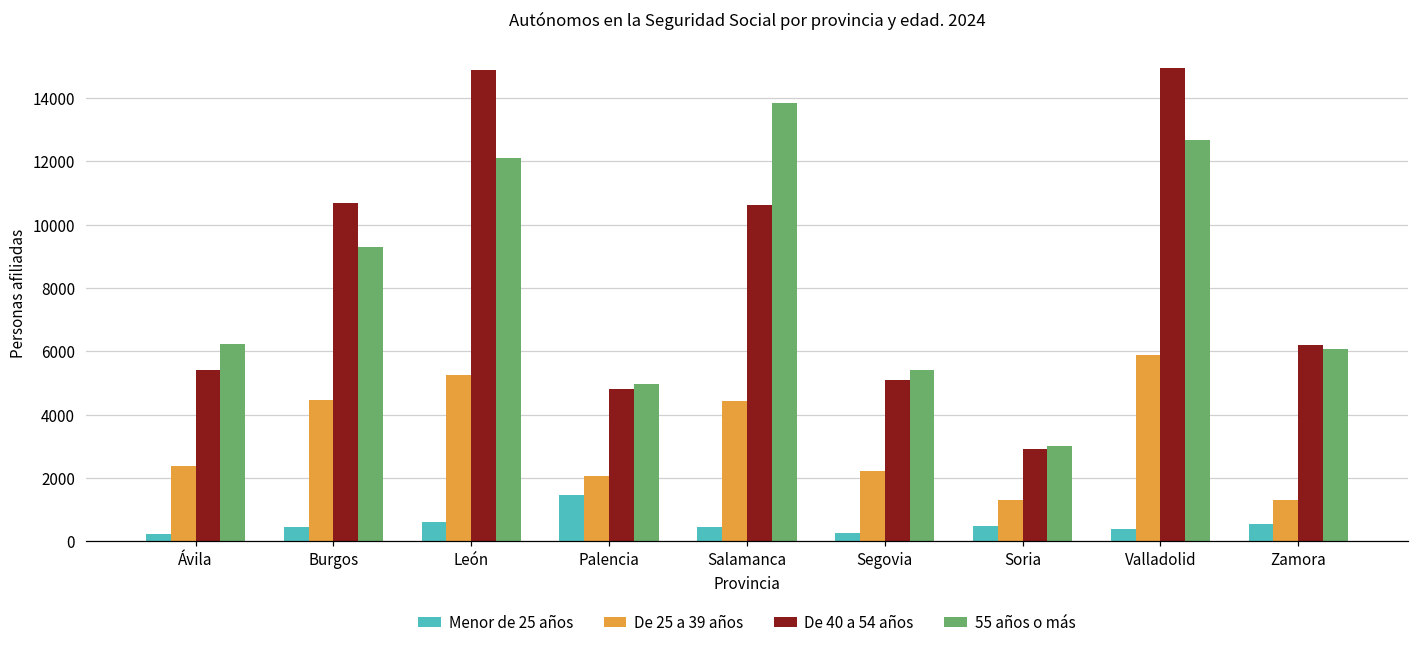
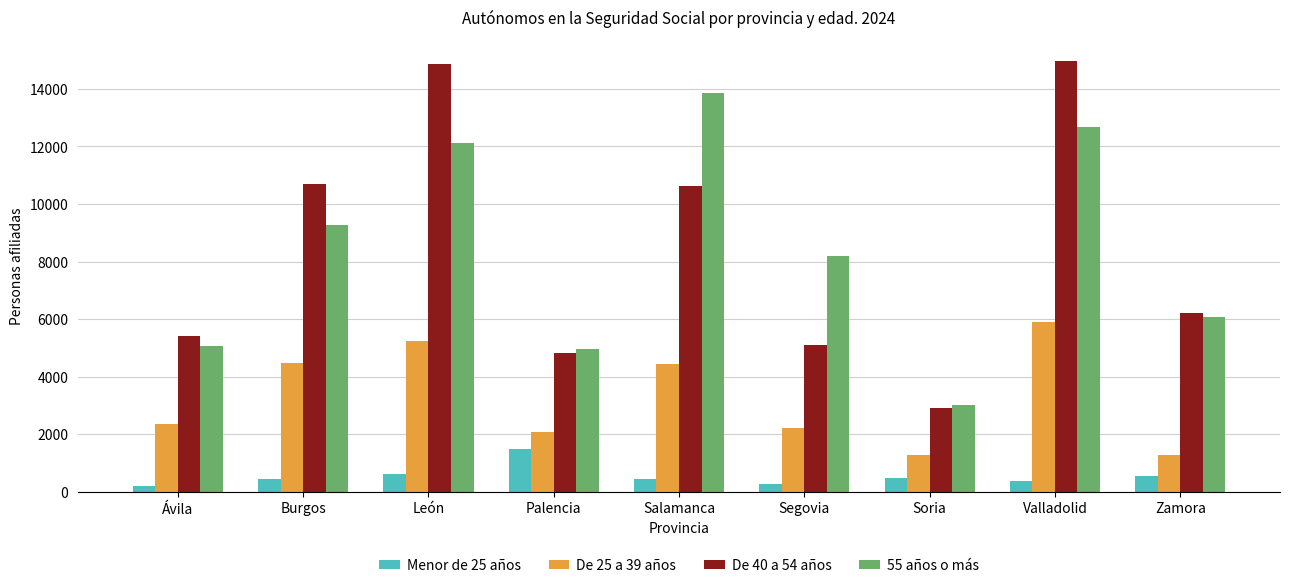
55 años o más, Ávila: 6200 -> 5100
55 años o más, Segovia: 5400 -> 8200
